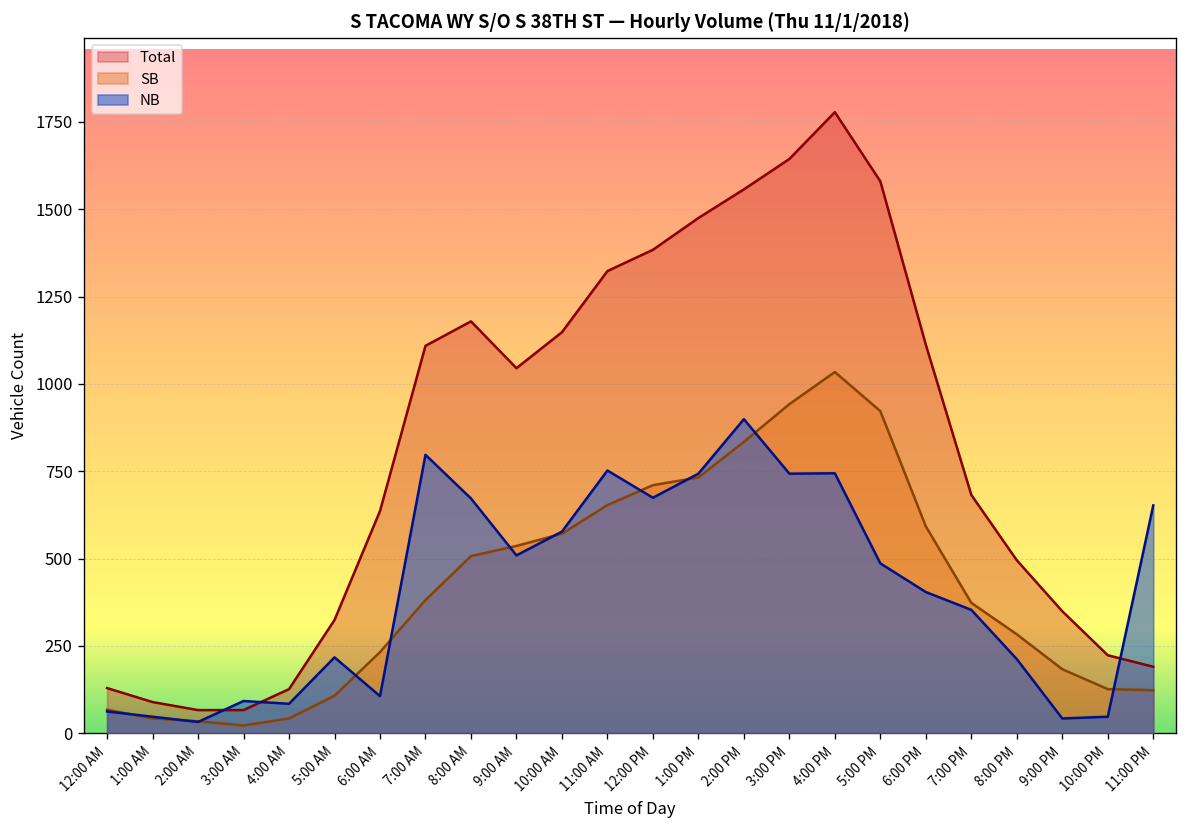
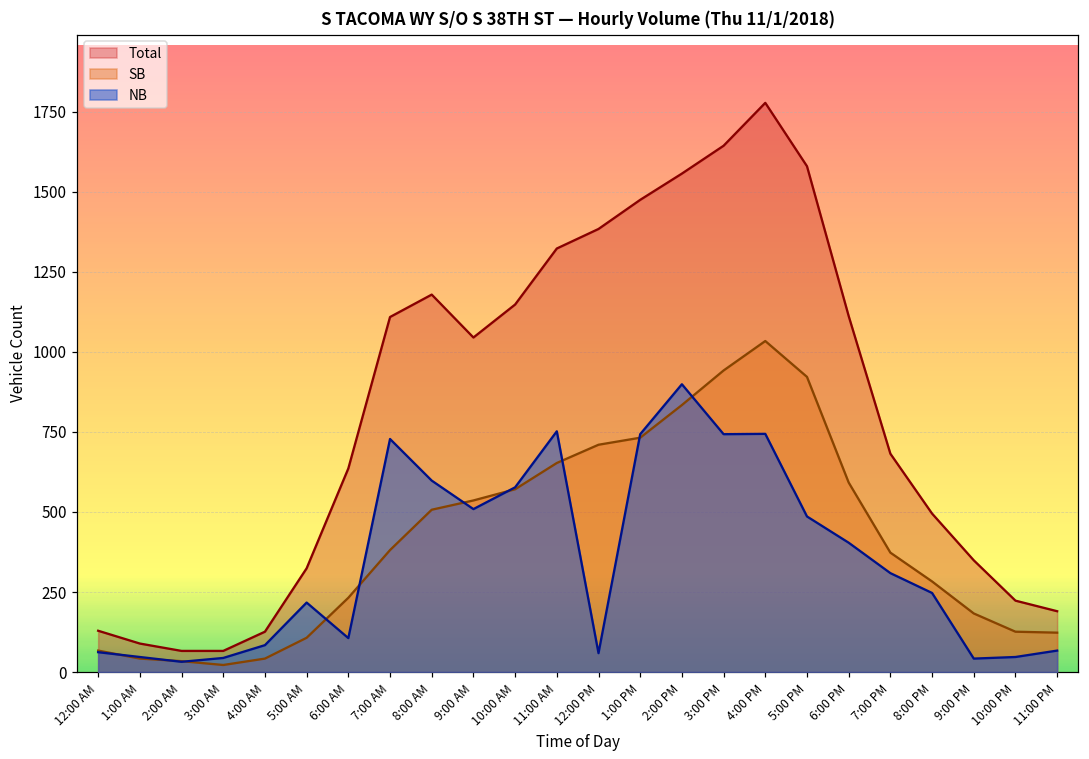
NB, 3:00 AM: 90 -> 40
NB, 7:00 AM: 800 -> 730
NB, 8:00 AM: 670 -> 600
NB, 12:00 PM: 670 -> 60
NB, 7:00 PM: 350 -> 310
NB, 8:00 PM: 210 -> 250
NB, 11:00 PM: 650 -> 70
